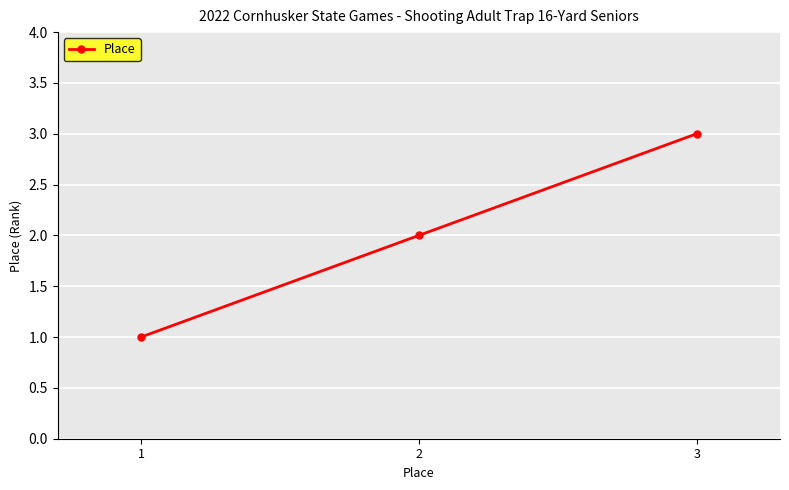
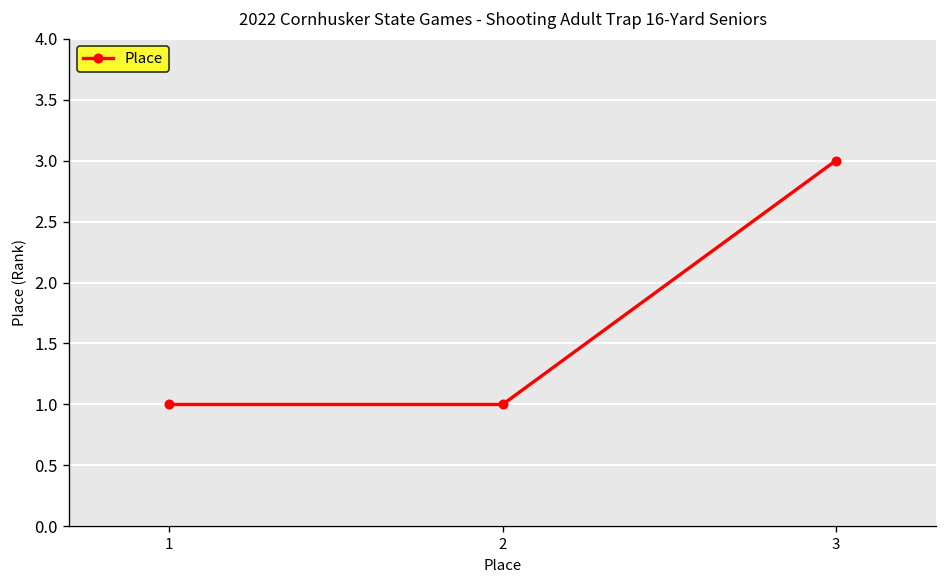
2: 2 -> 1
